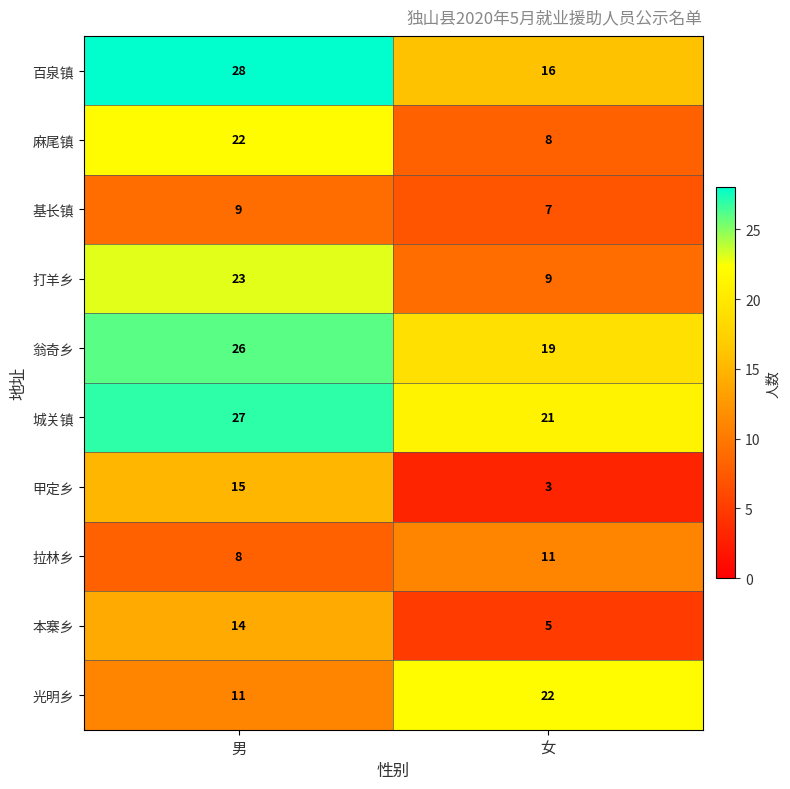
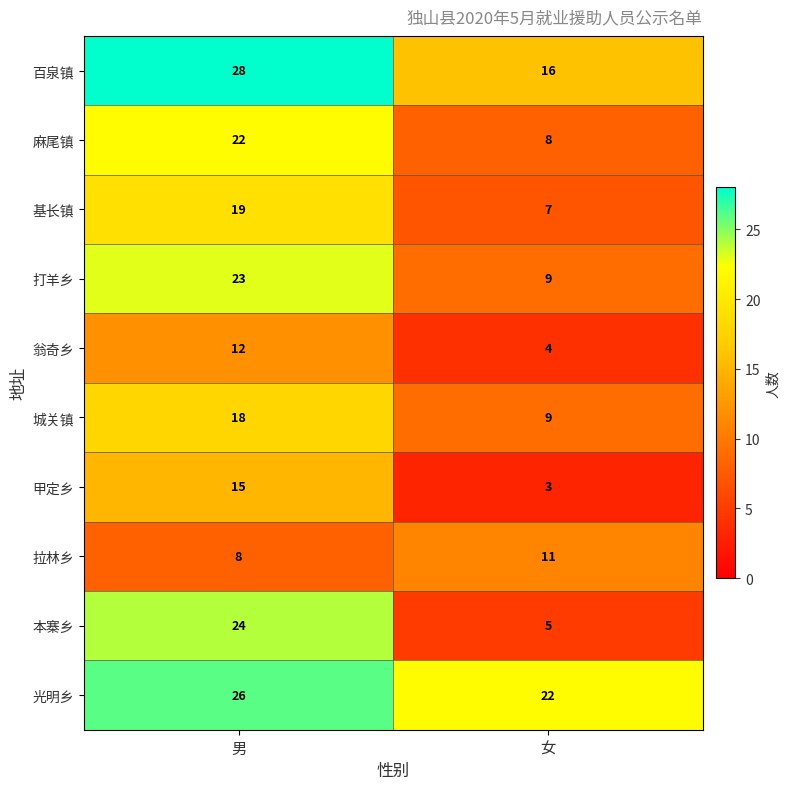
基长镇, 男: 9 -> 19
翁奇乡, 男: 26 -> 12
翁奇乡, 女: 19 -> 4
城关镇, 男: 27 -> 18
城关镇, 女: 21 -> 9
本寨乡, 男: 14 -> 24
光明乡, 男: 11 -> 26
